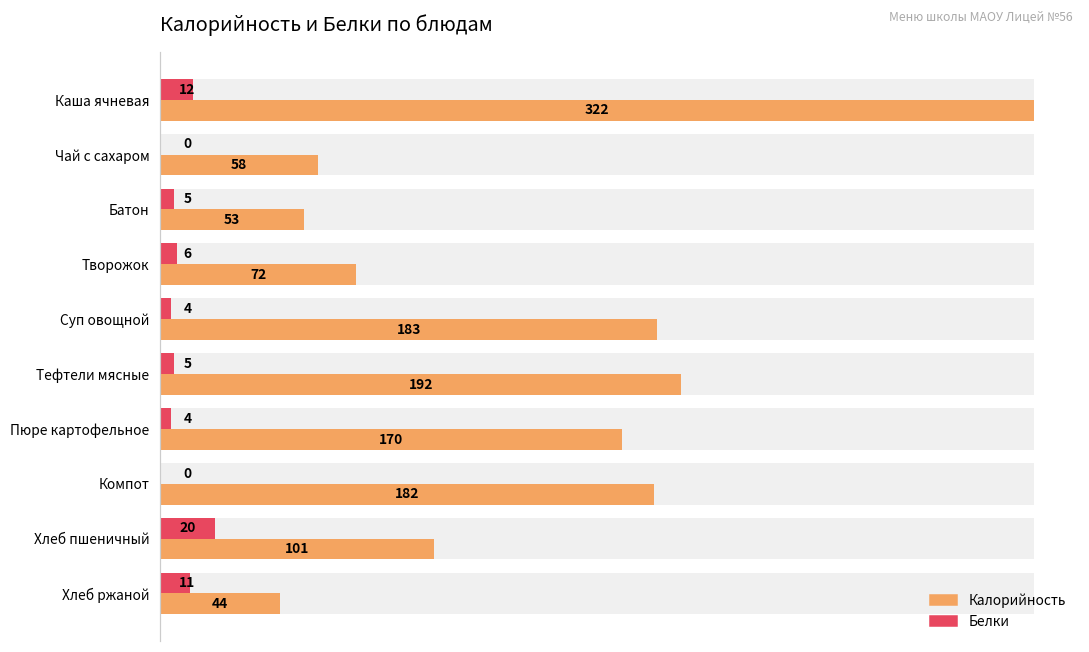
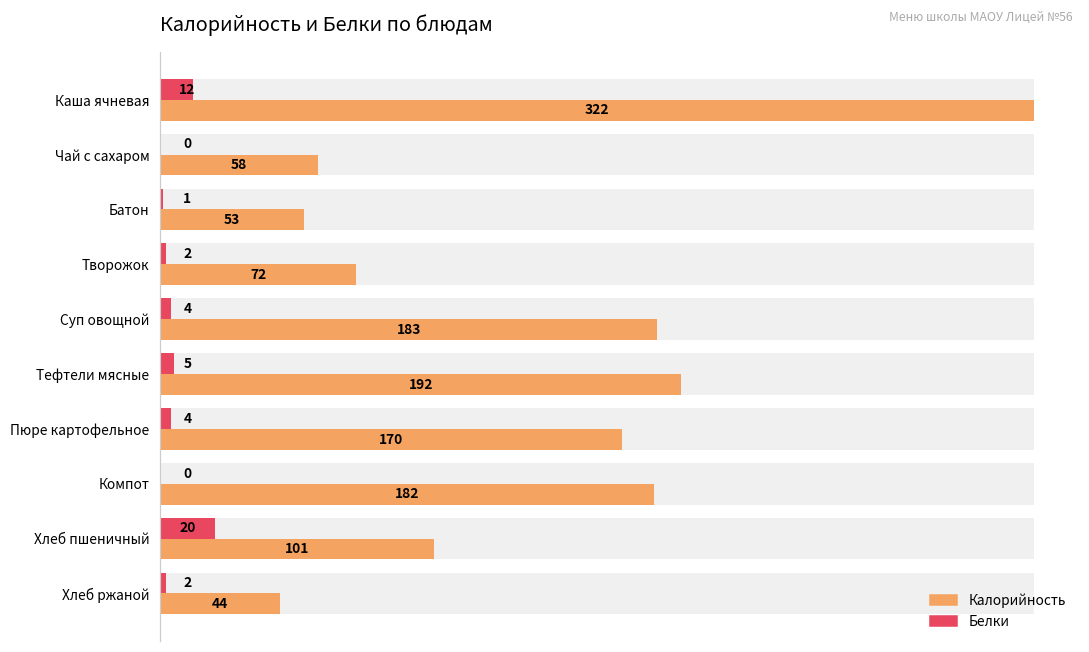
Белки, Батон: 5 -> 1
Белки, Творожок: 6 -> 2
Белки, Хлеб ржаной: 11 -> 2
